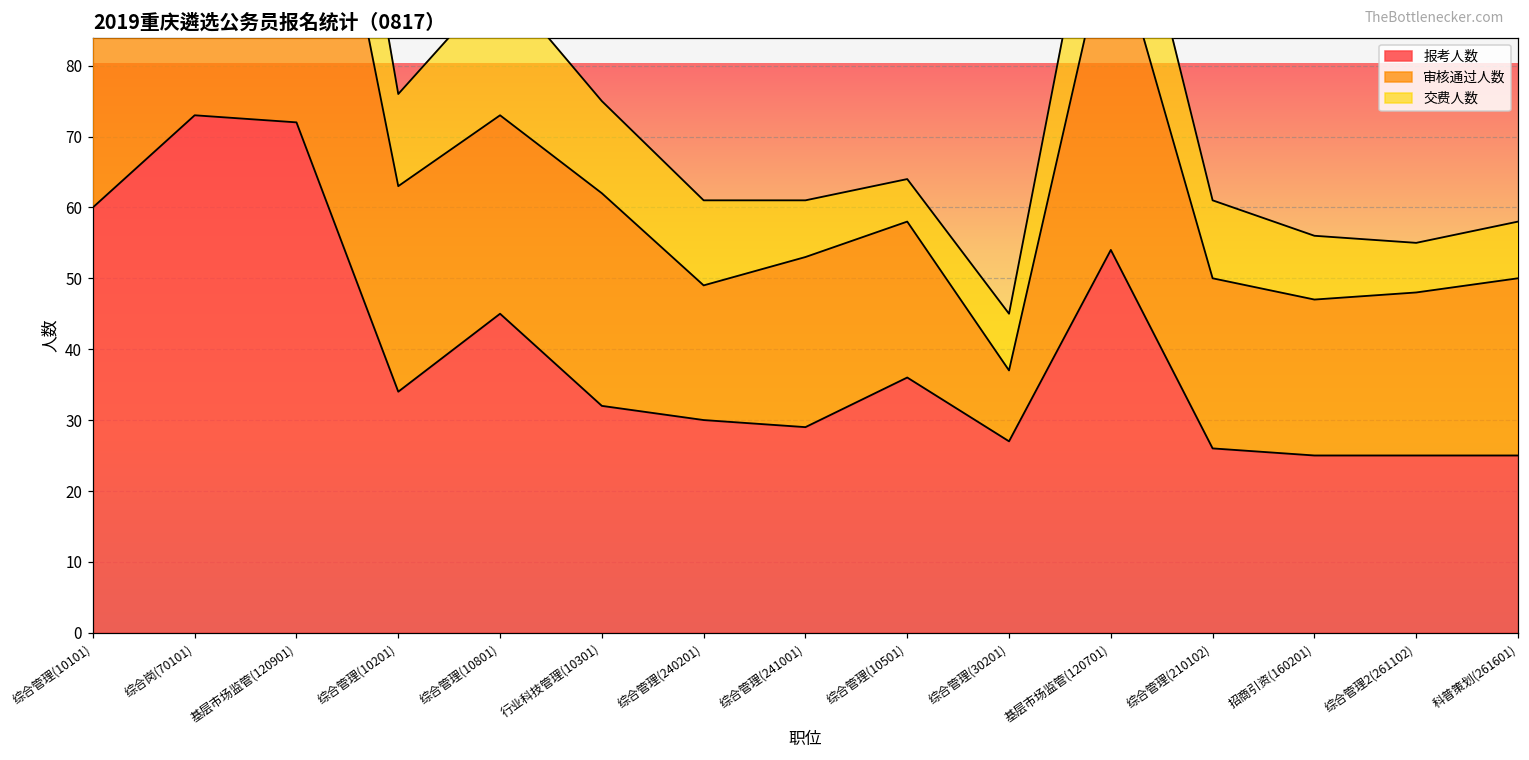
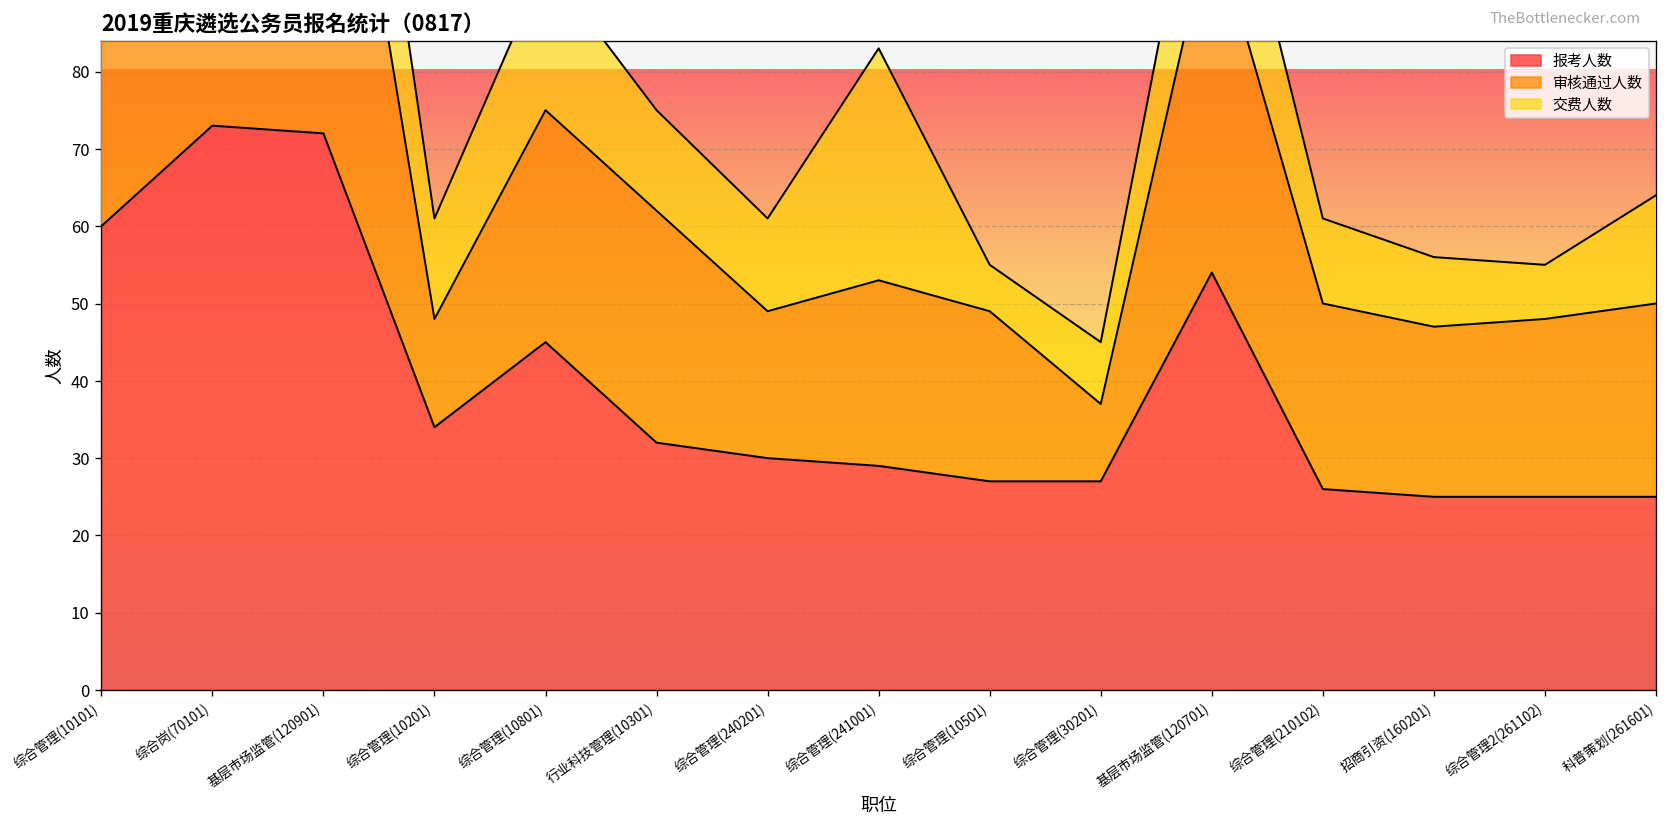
审核通过人数, 综合管理(10201): 29 -> 14
审核通过人数, 综合管理(10801): 28 -> 30
交费人数, 综合管理(241001): 8 -> 30
报考人数, 综合管理(10501): 36 -> 27
交费人数, 科普策划(261601): 8 -> 14
